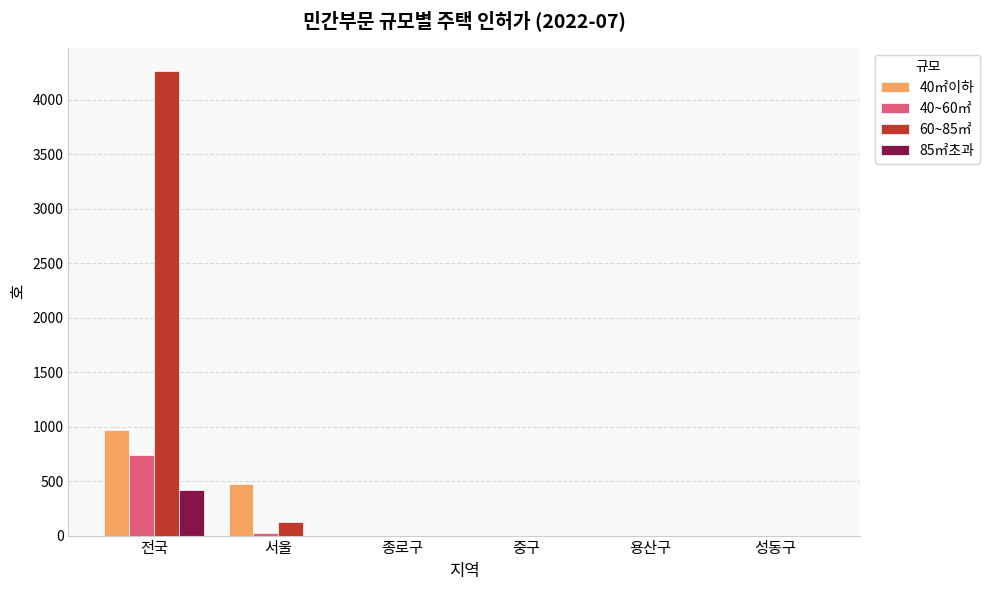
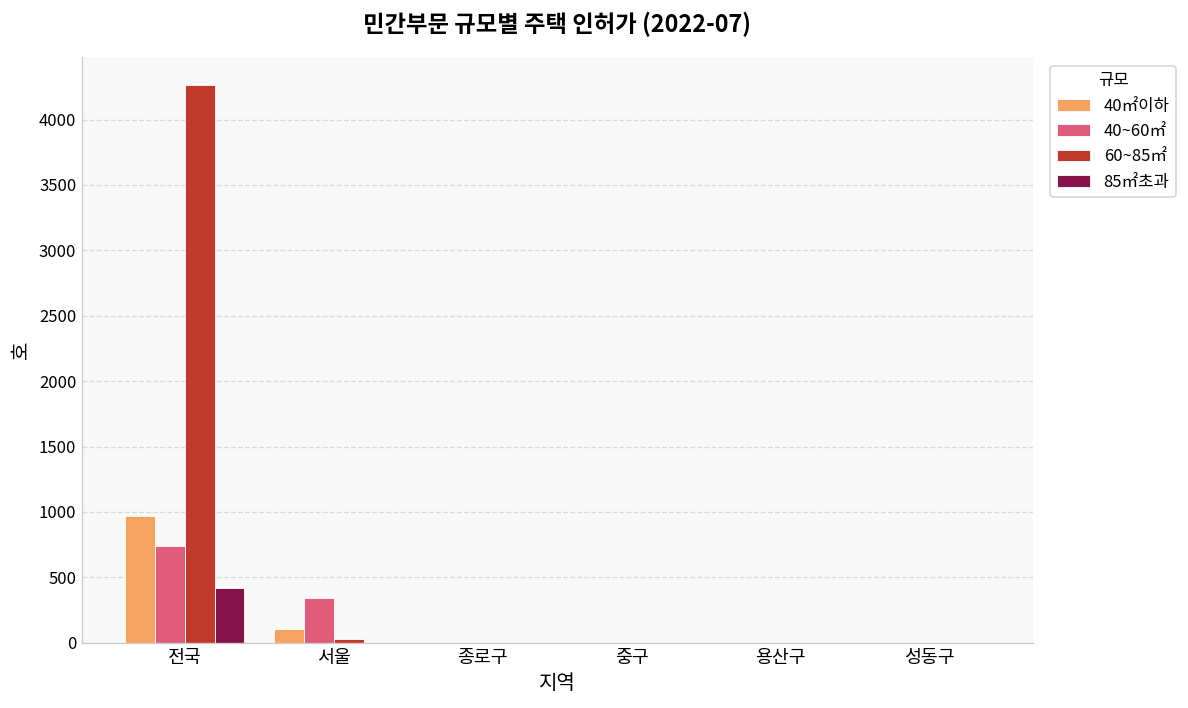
40㎡이하, 서울: 470 -> 100
40~60㎡, 서울: 20 -> 340
60~85㎡, 서울: 120 -> 30
